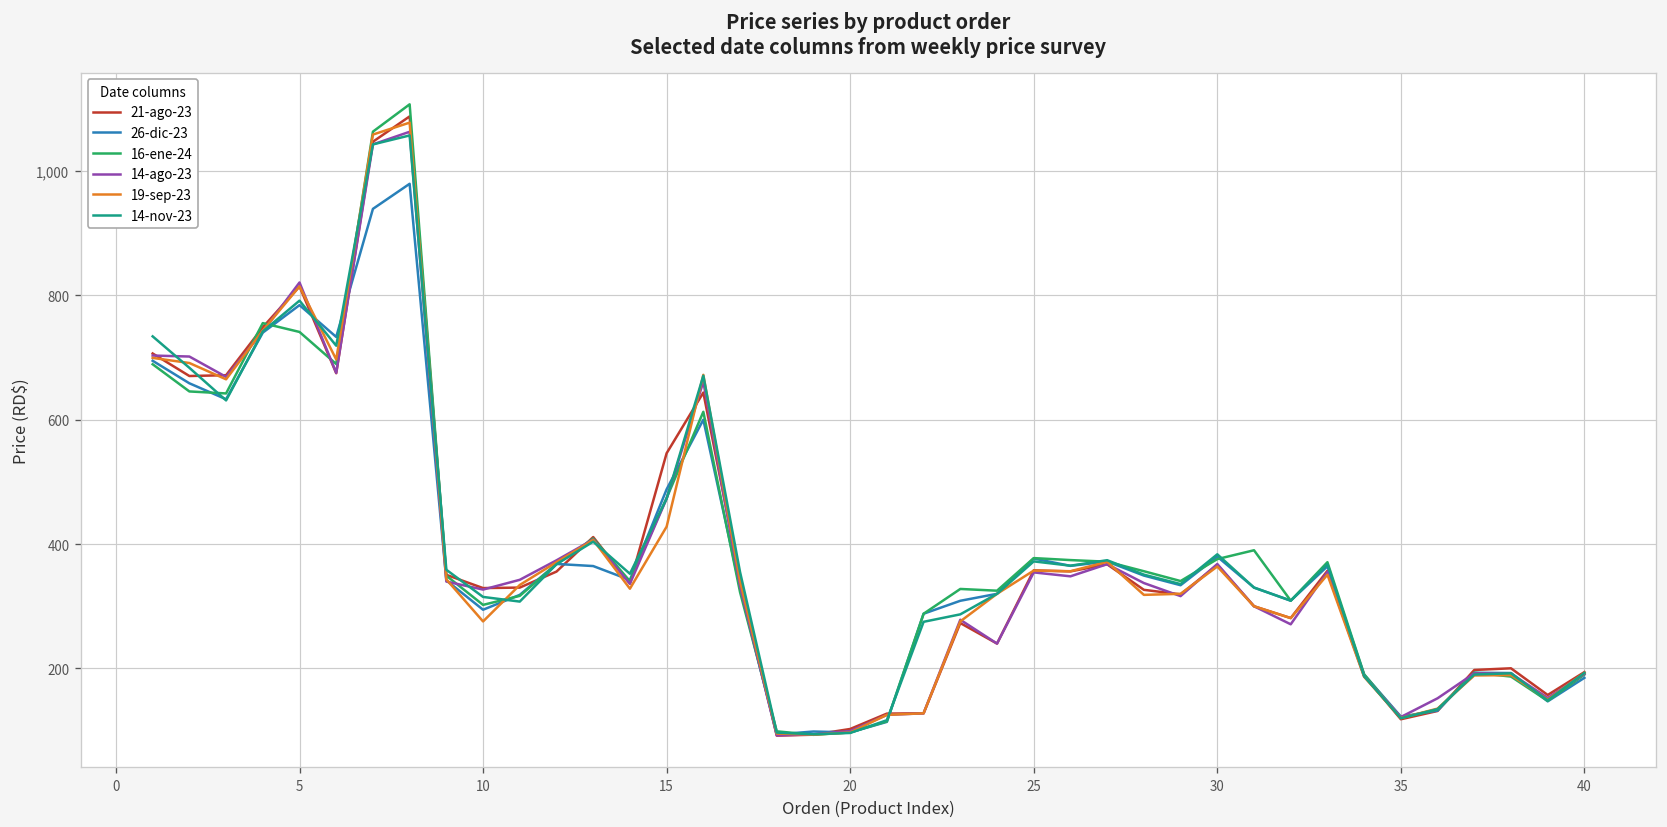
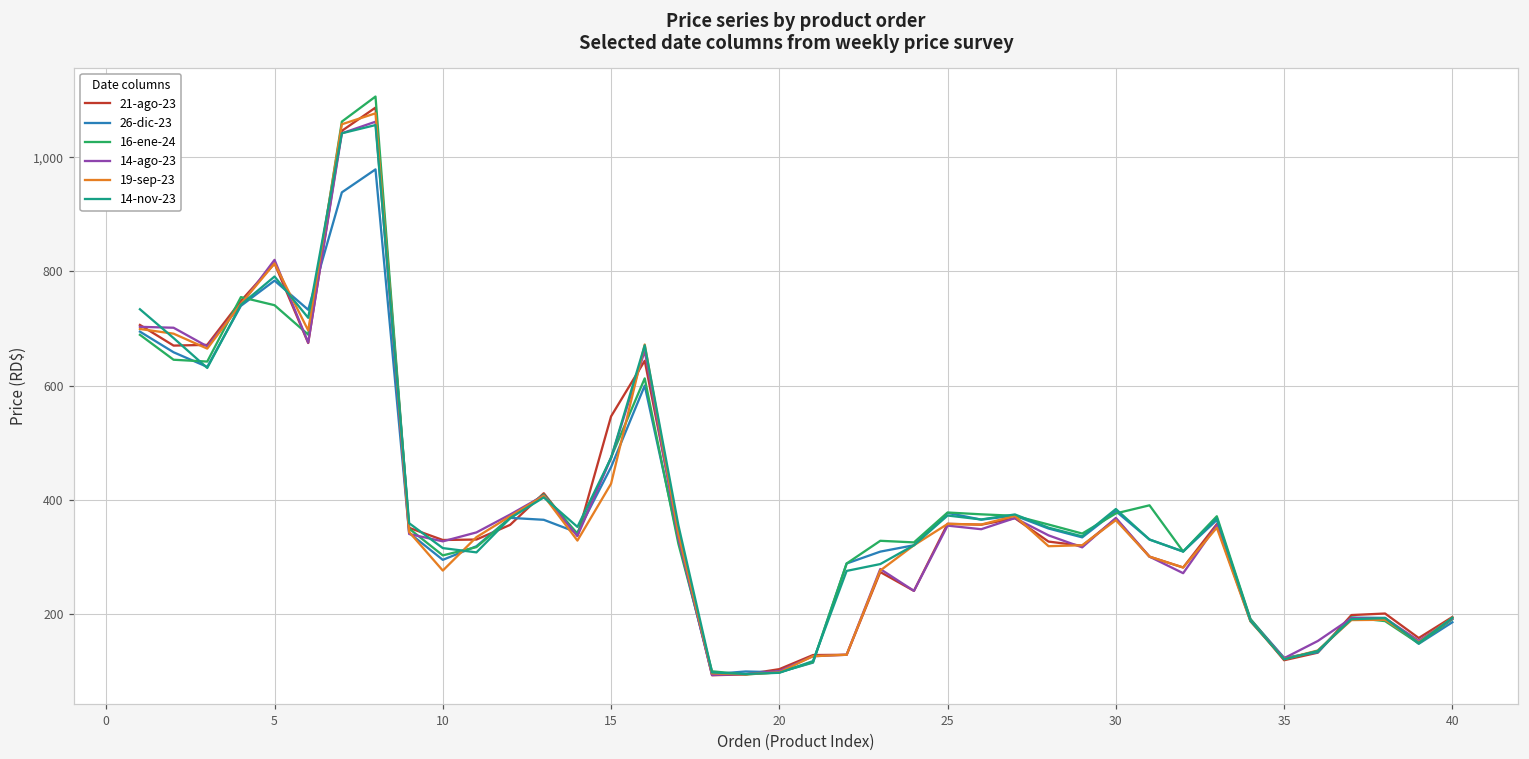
26-dic-23, 15: 490 -> 460
